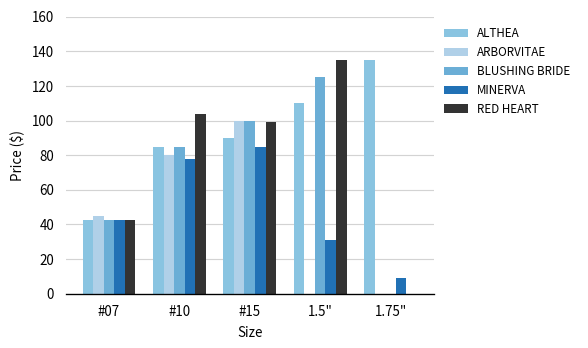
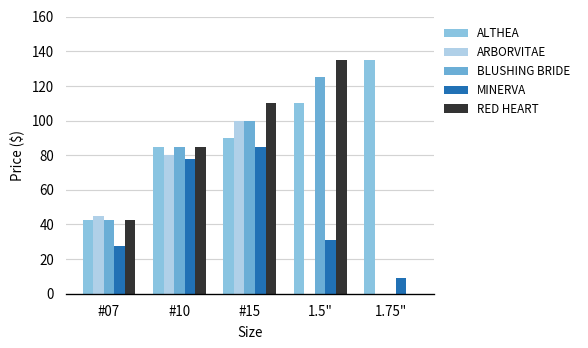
MINERVA, #07: 43 -> 27
RED HEART, #10: 104 -> 85
RED HEART, #15: 99 -> 110
